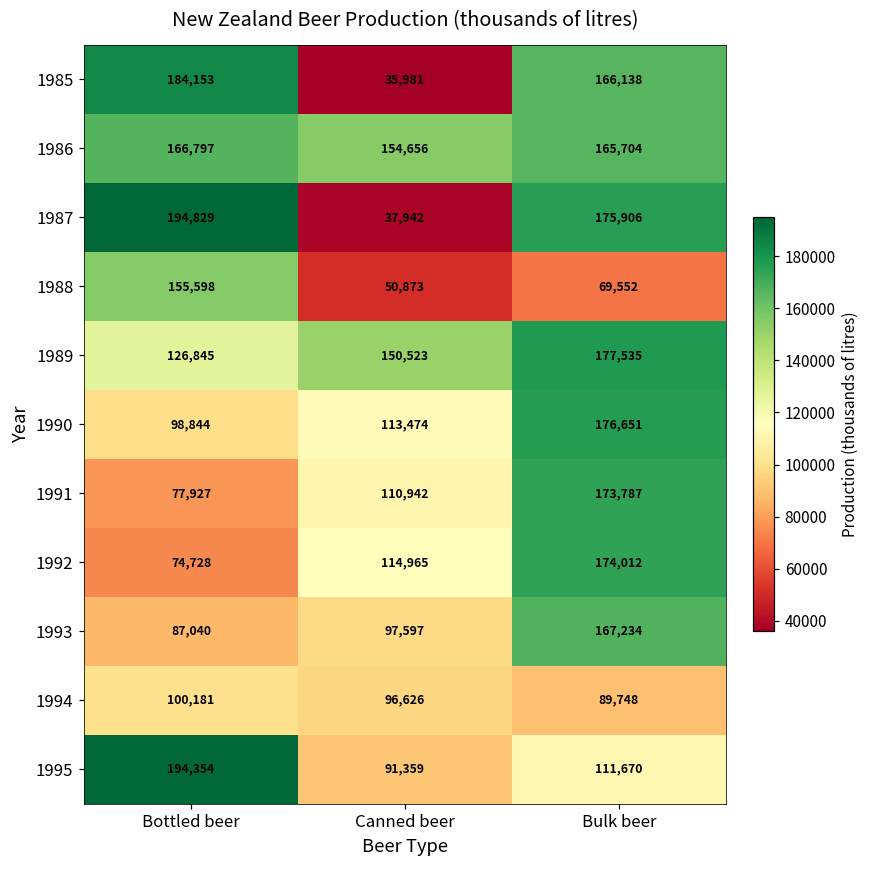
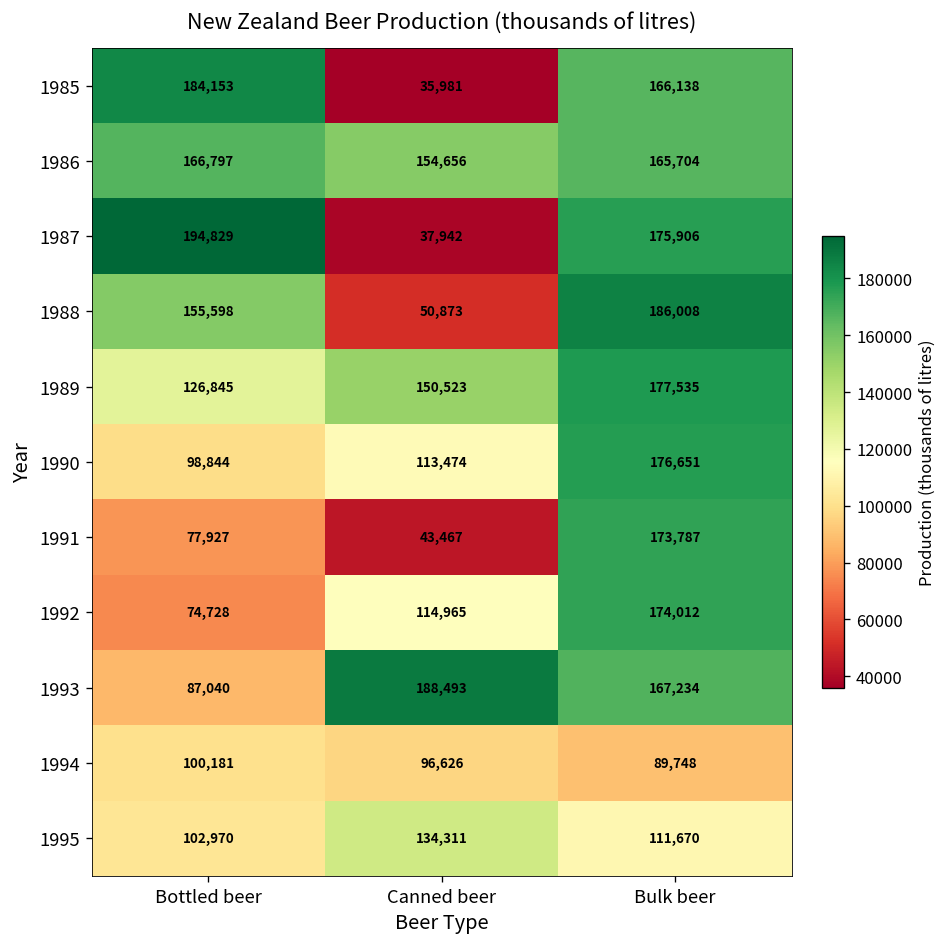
1988, Bulk beer: 69,552 -> 186,008
1991, Canned beer: 110,942 -> 43,467
1993, Canned beer: 97,597 -> 188,493
1995, Bottled beer: 194,354 -> 102,970
1995, Canned beer: 91,359 -> 134,311
